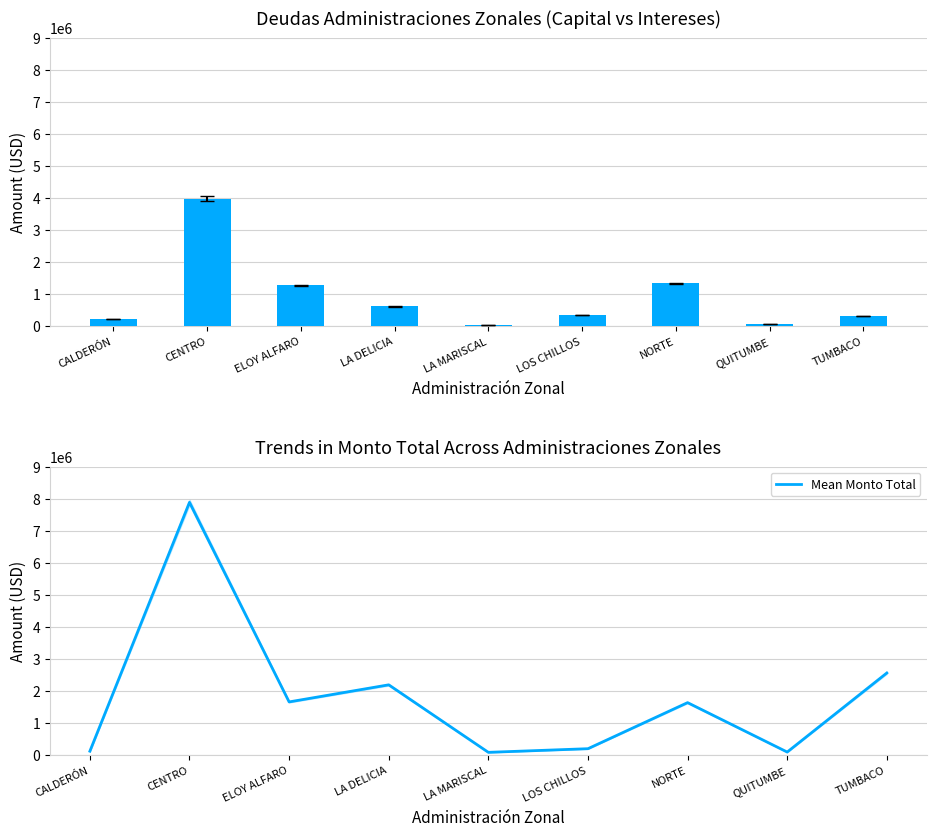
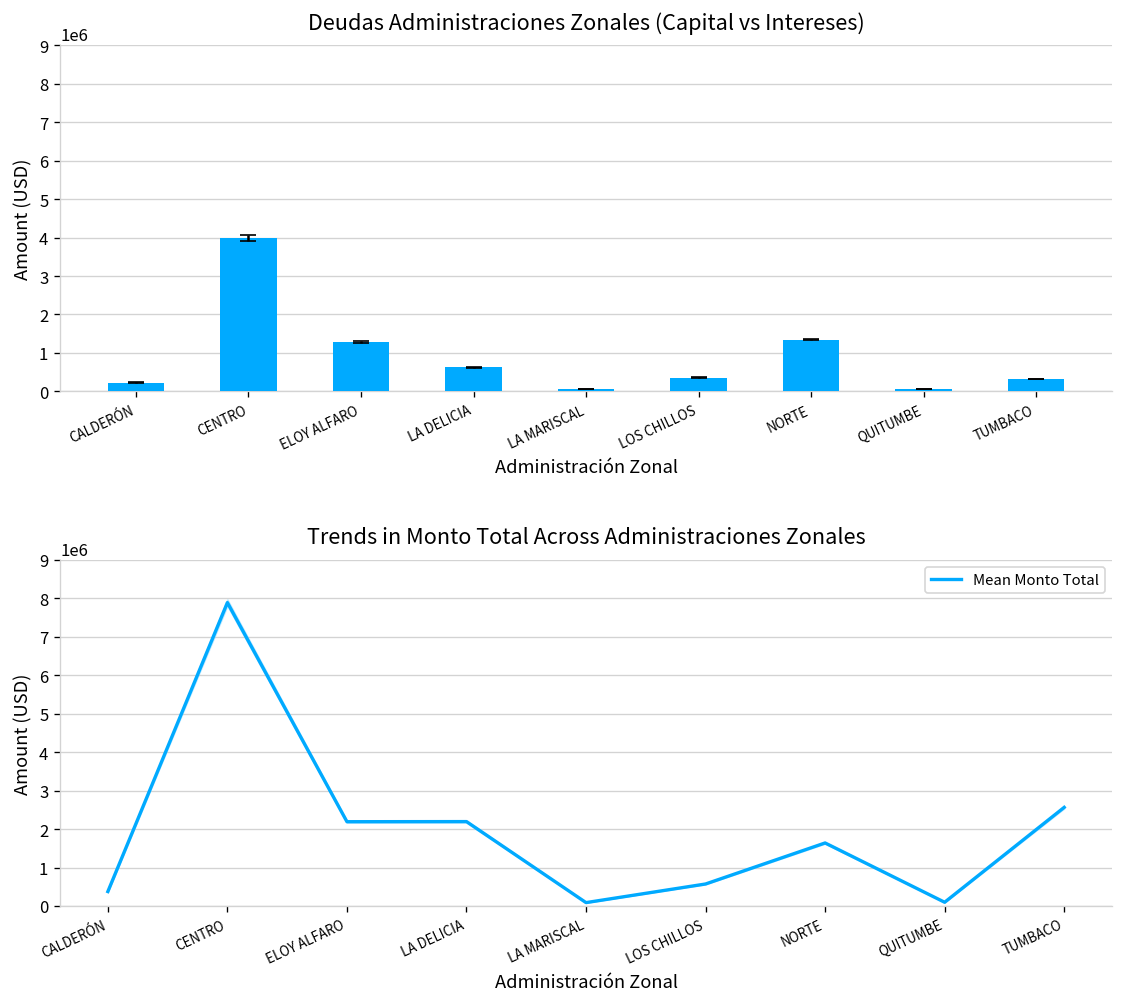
Trends in Monto Total Across Administraciones Zonales, Mean Monto Total, CALDERÓN: 100000 -> 400000
Trends in Monto Total Across Administraciones Zonales, Mean Monto Total, ELOY ALFARO: 1700000 -> 2200000
Trends in Monto Total Across Administraciones Zonales, Mean Monto Total, LOS CHILLOS: 200000 -> 600000
